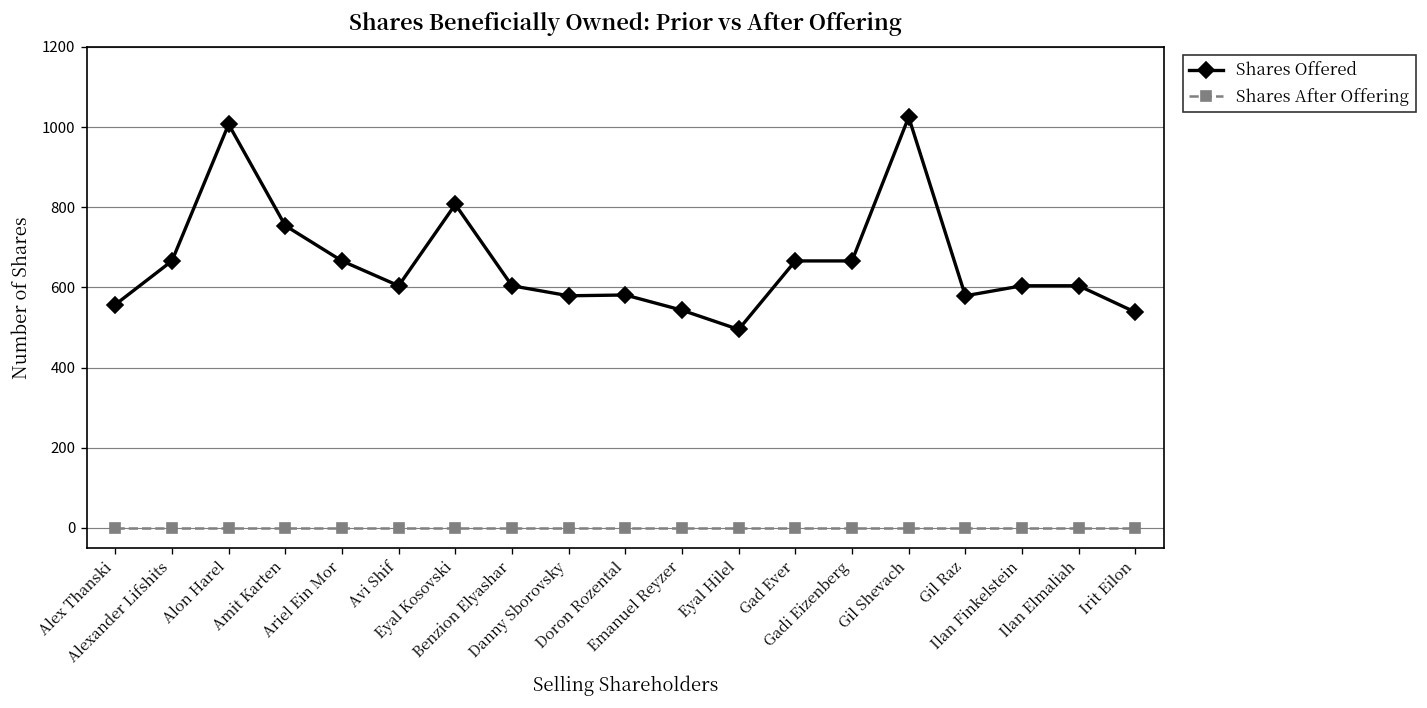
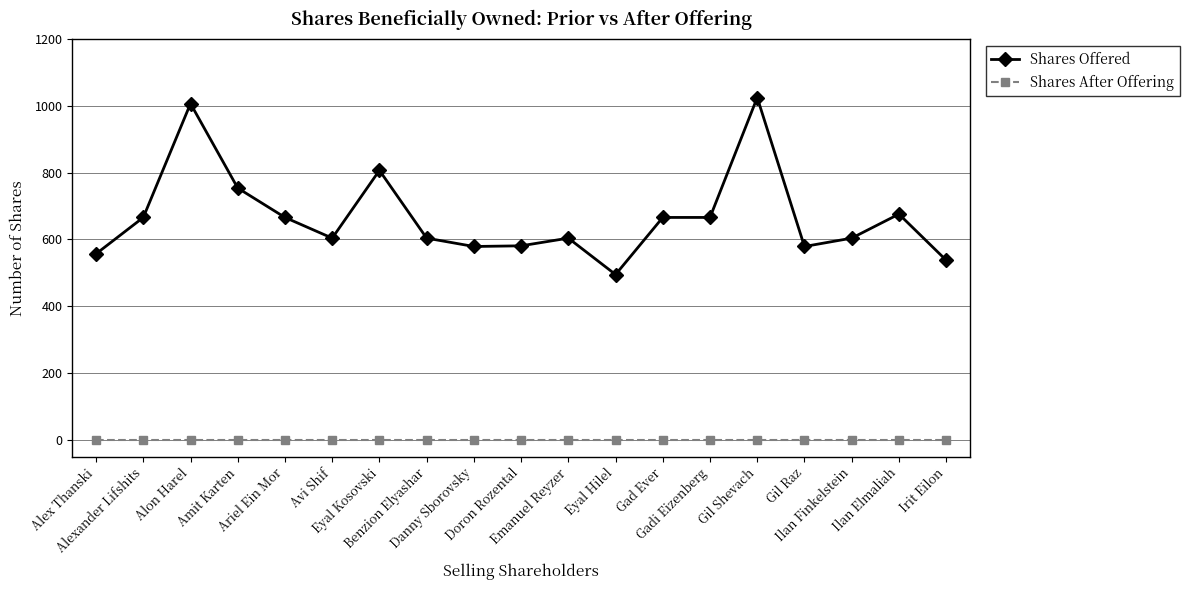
Shares Offered, Emanuel Reyzer: 540 -> 600
Shares Offered, Ilan Elmaliah: 600 -> 680
